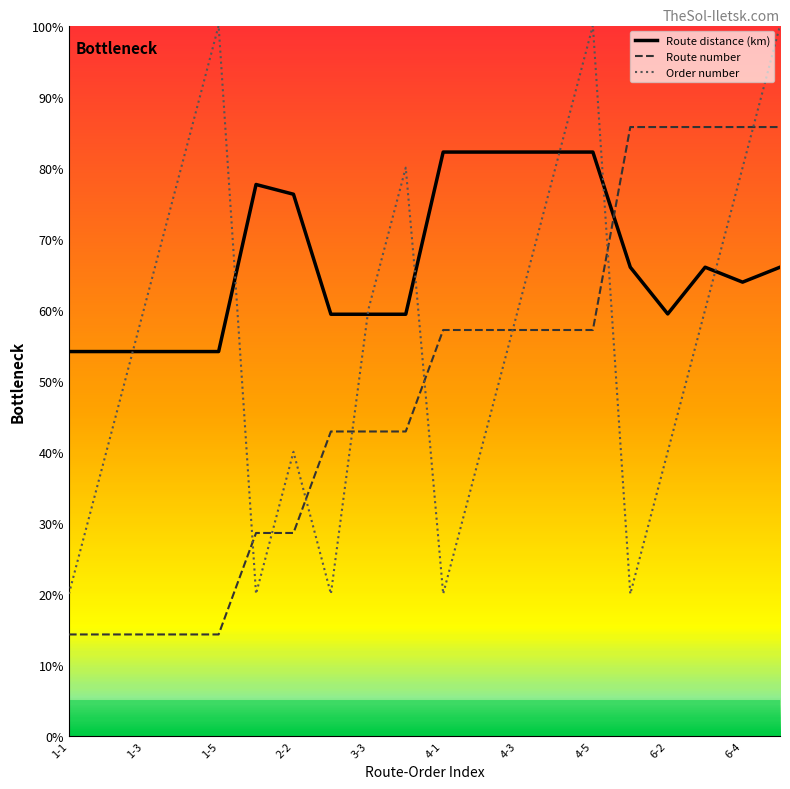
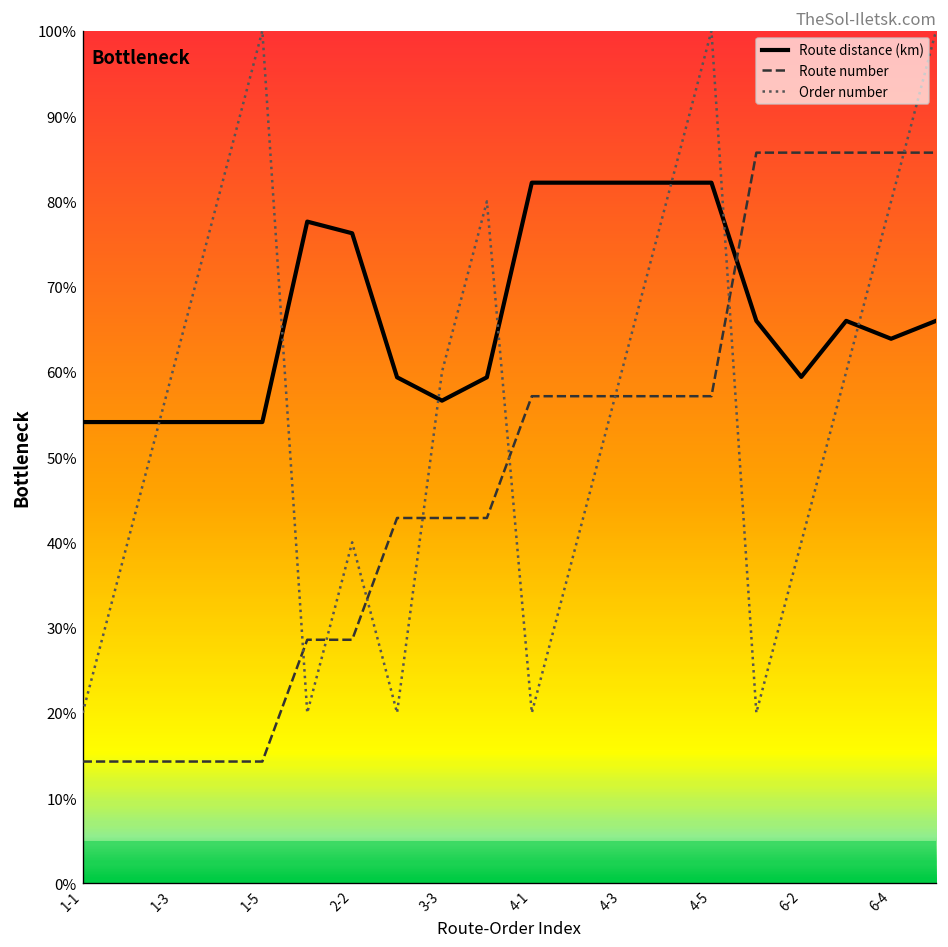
Route distance (km), 3-3: 59% -> 57%
